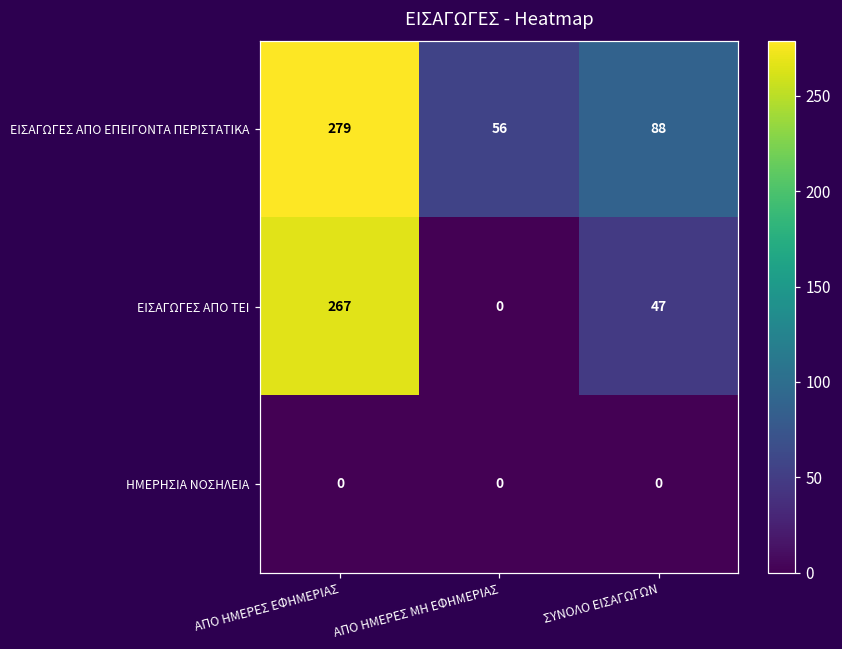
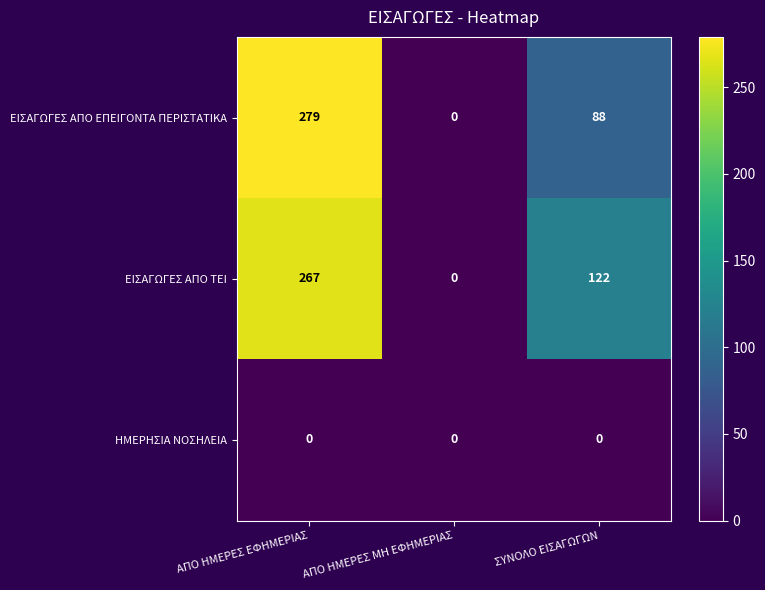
ΕΙΣΑΓΩΓΕΣ ΑΠΟ ΕΠΕΙΓΟΝΤΑ ΠΕΡΙΣΤΑΤΙΚΑ, ΑΠΟ ΗΜΕΡΕΣ ΜΗ ΕΦΗΜΕΡΙΑΣ: 56 -> 0
ΕΙΣΑΓΩΓΕΣ ΑΠΟ ΤΕΙ, ΣΥΝΟΛΟ ΕΙΣΑΓΩΓΩΝ: 47 -> 122
